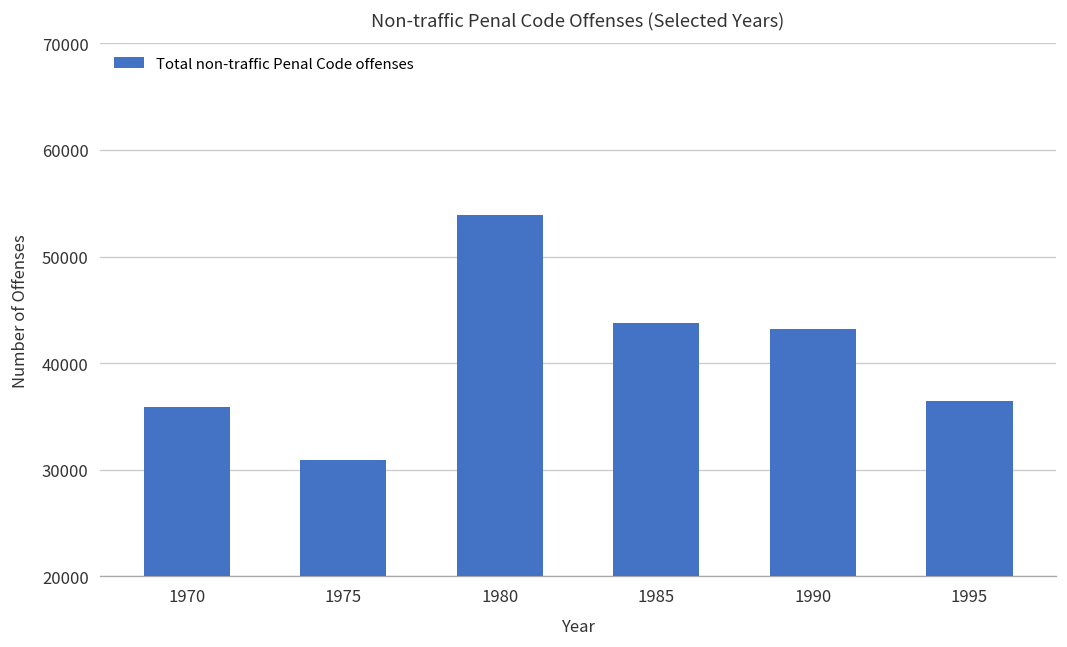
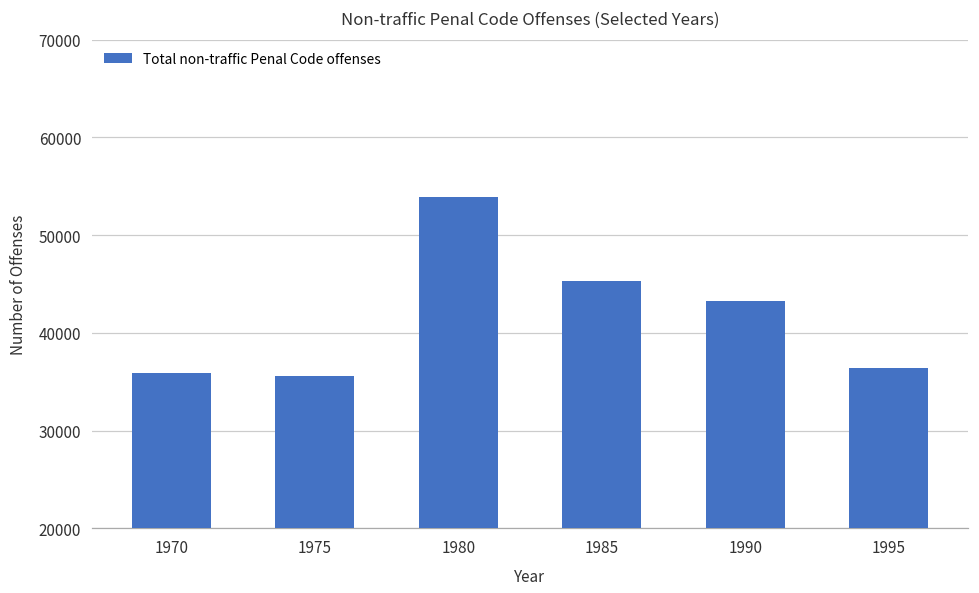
1975: 31000 -> 36000
1985: 44000 -> 45000
